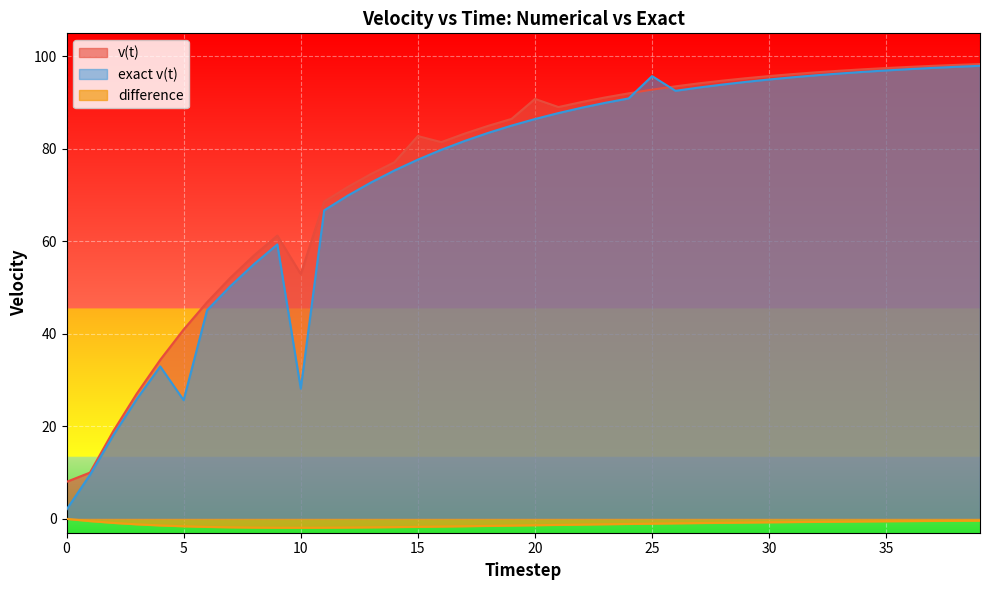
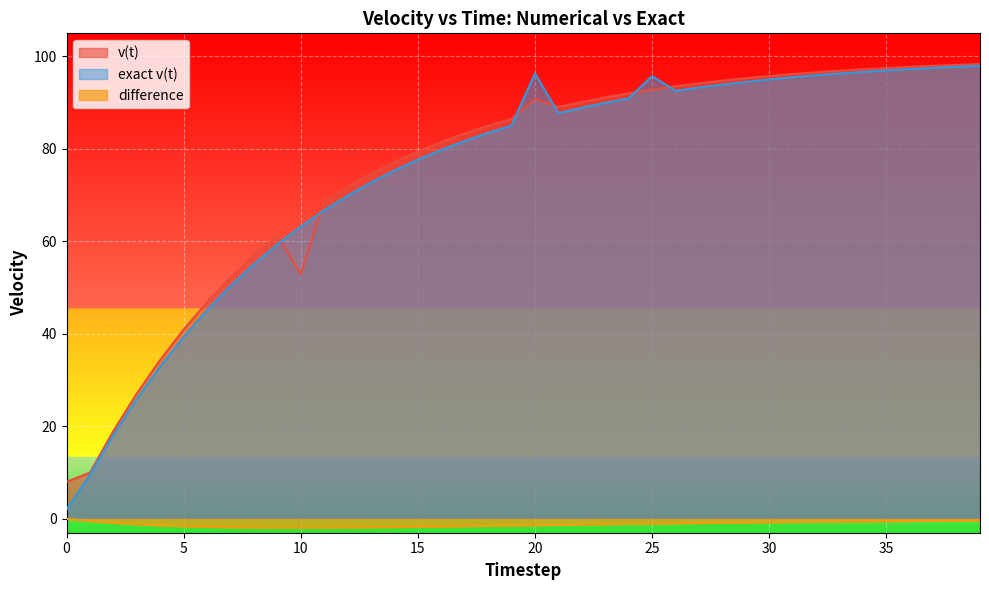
exact v(t), 5: 26 -> 39
exact v(t), 10: 28 -> 63
v(t), 15: 83 -> 79
exact v(t), 20: 86 -> 96
